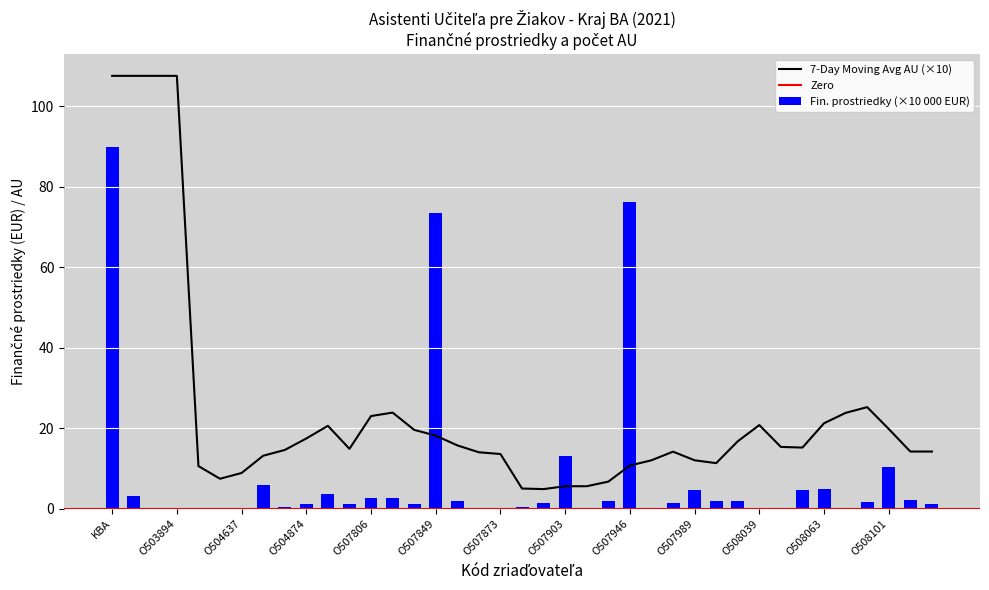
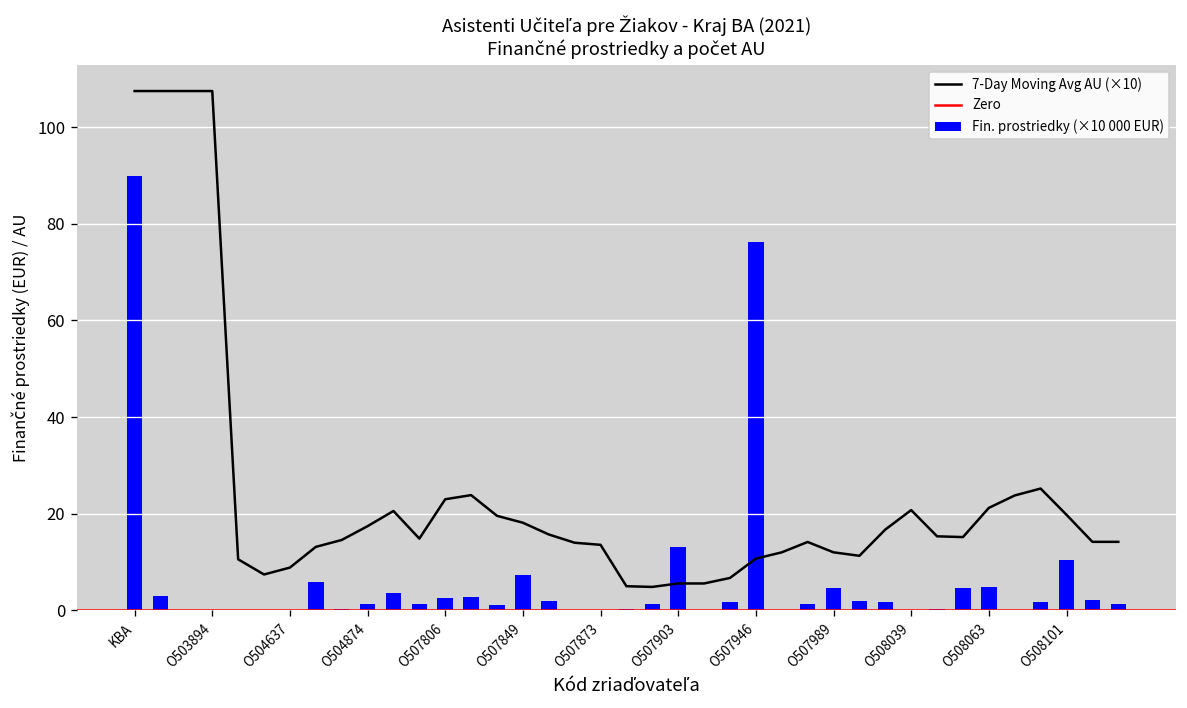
Fin. prostriedky (×10 000 EUR), O507849: 73 -> 7
